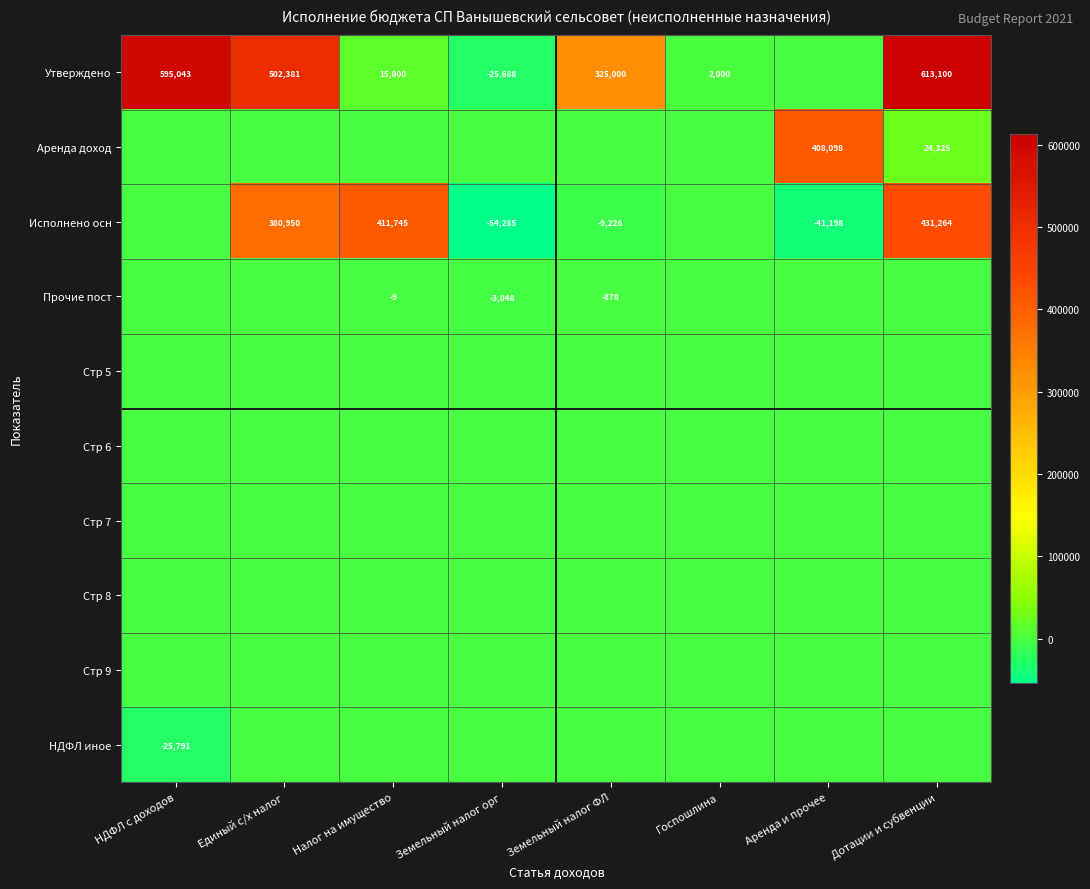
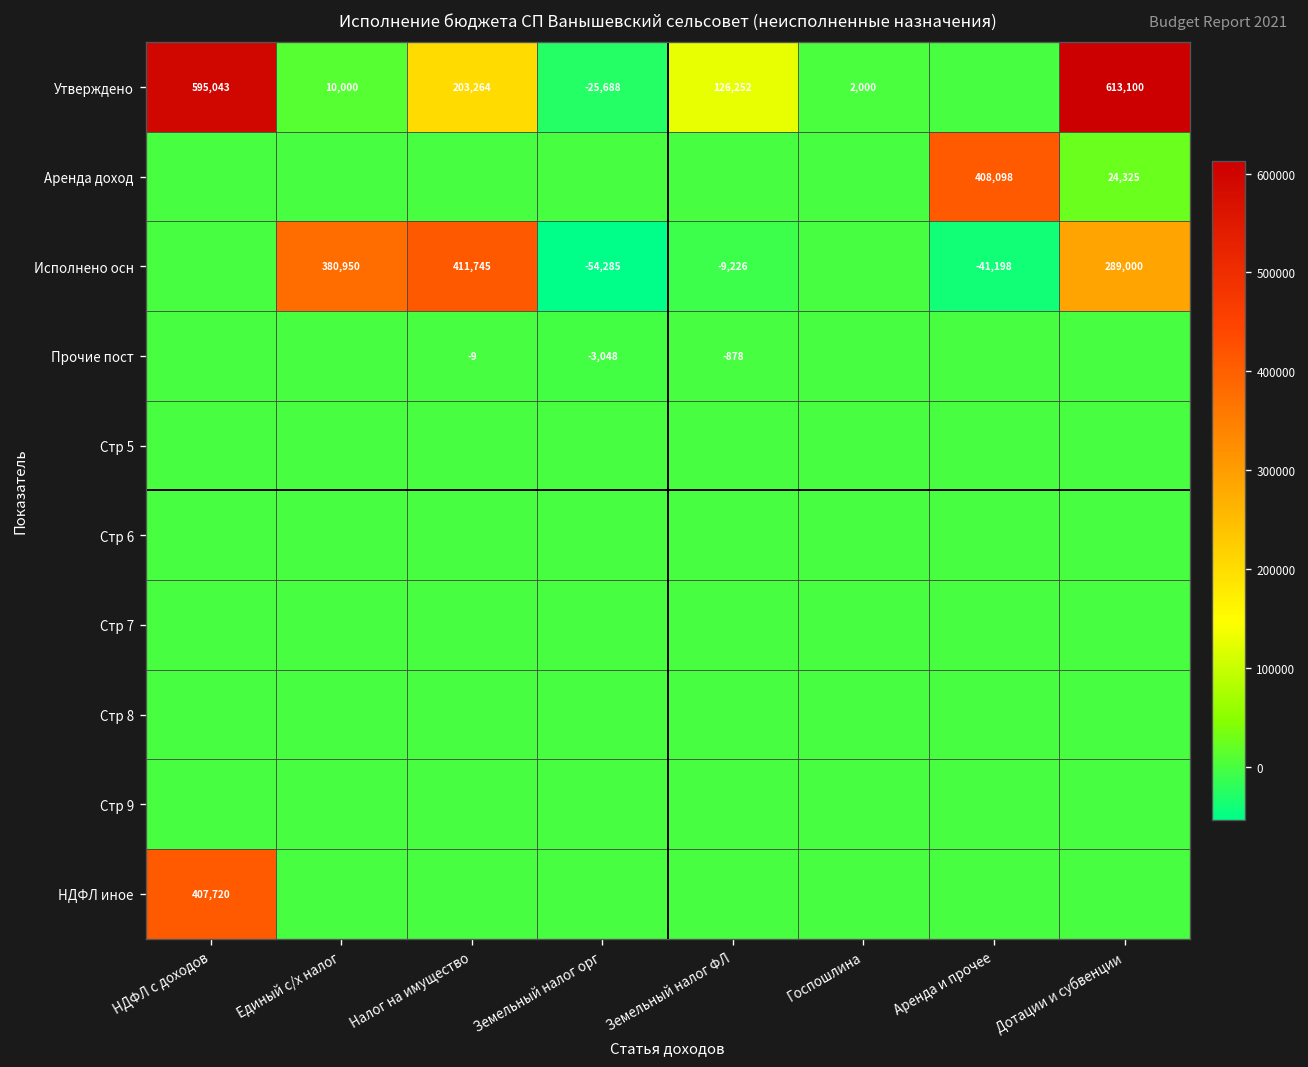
Утверждено, Единый с/х налог: 502,381 -> 10,000
Утверждено, Налог на имущество: 15,000 -> 203,264
Утверждено, Земельный налог ФЛ: 325,000 -> 126,252
Исполнено осн, Дотации и субвенции: 431,264 -> 289,000
НДФЛ иное, НДФЛ с доходов: -25,791 -> 407,720
